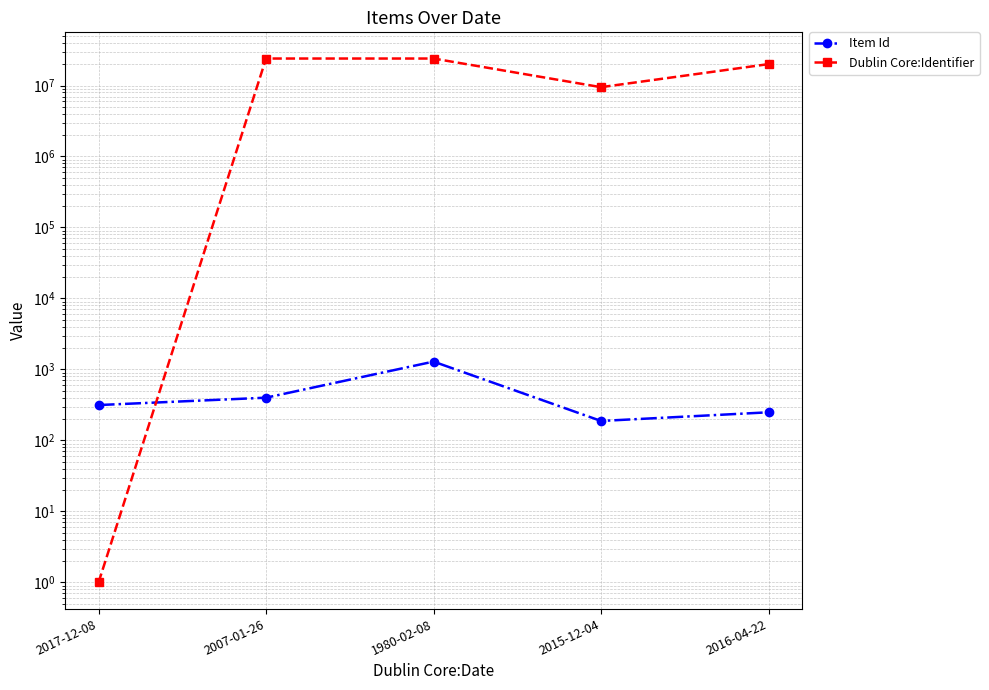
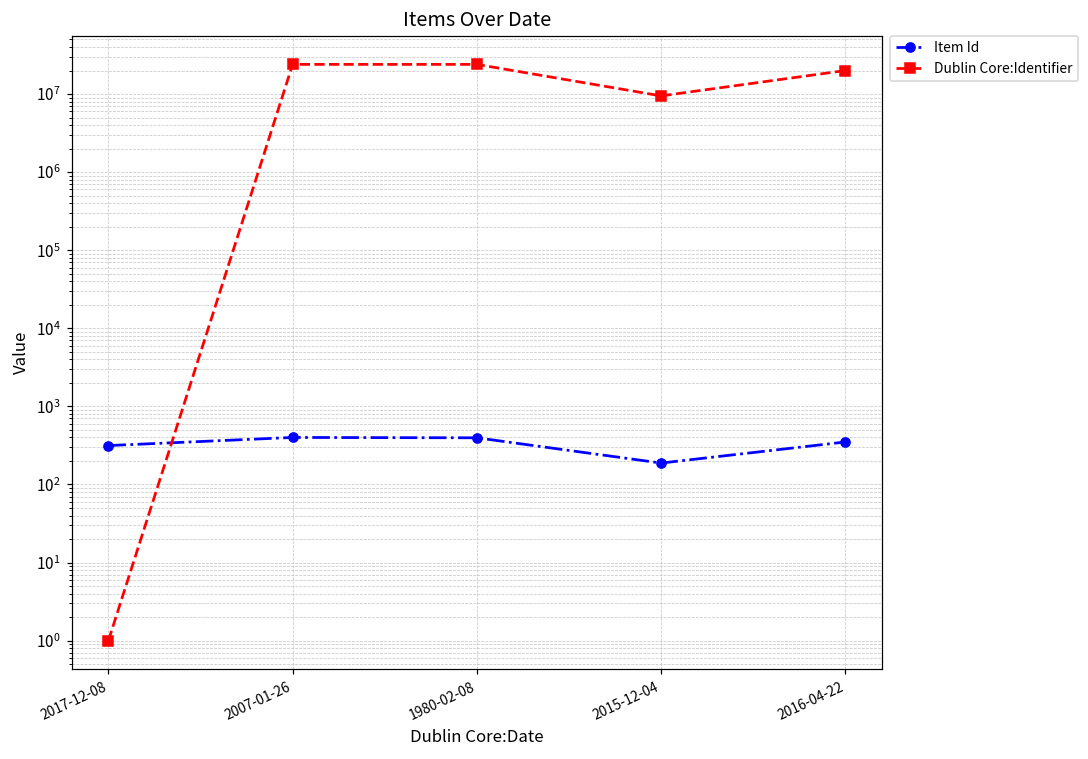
Item Id, 1980-02-08: 1300 -> 400
Item Id, 2016-04-22: 250 -> 400
